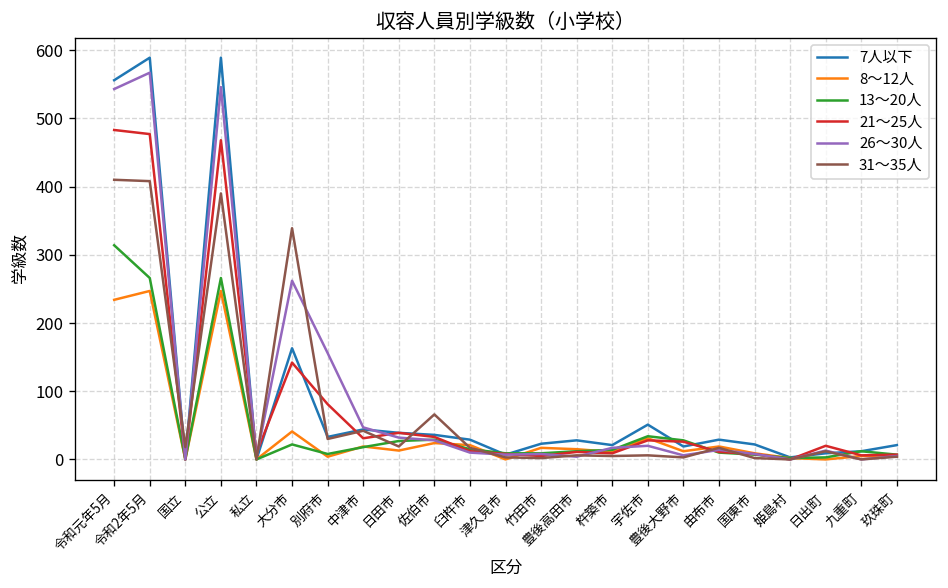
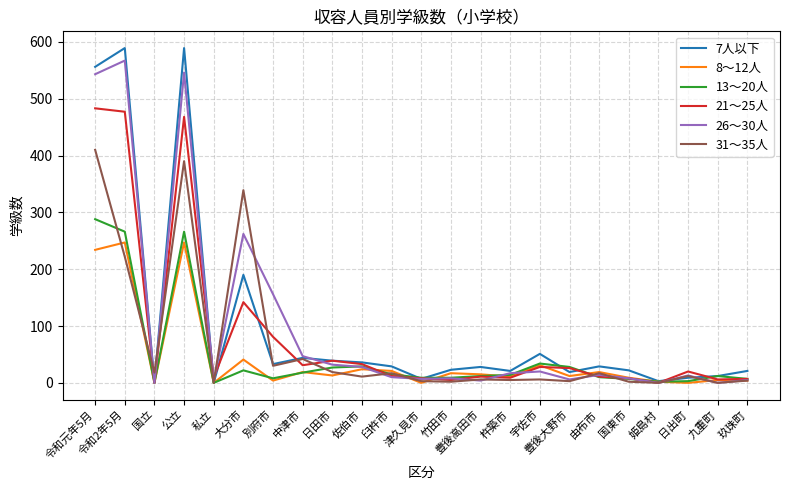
13～20人, 令和元年5月: 310 -> 290
31～35人, 令和2年5月: 410 -> 220
7人以下, 大分市: 160 -> 190
31～35人, 佐伯市: 70 -> 10
